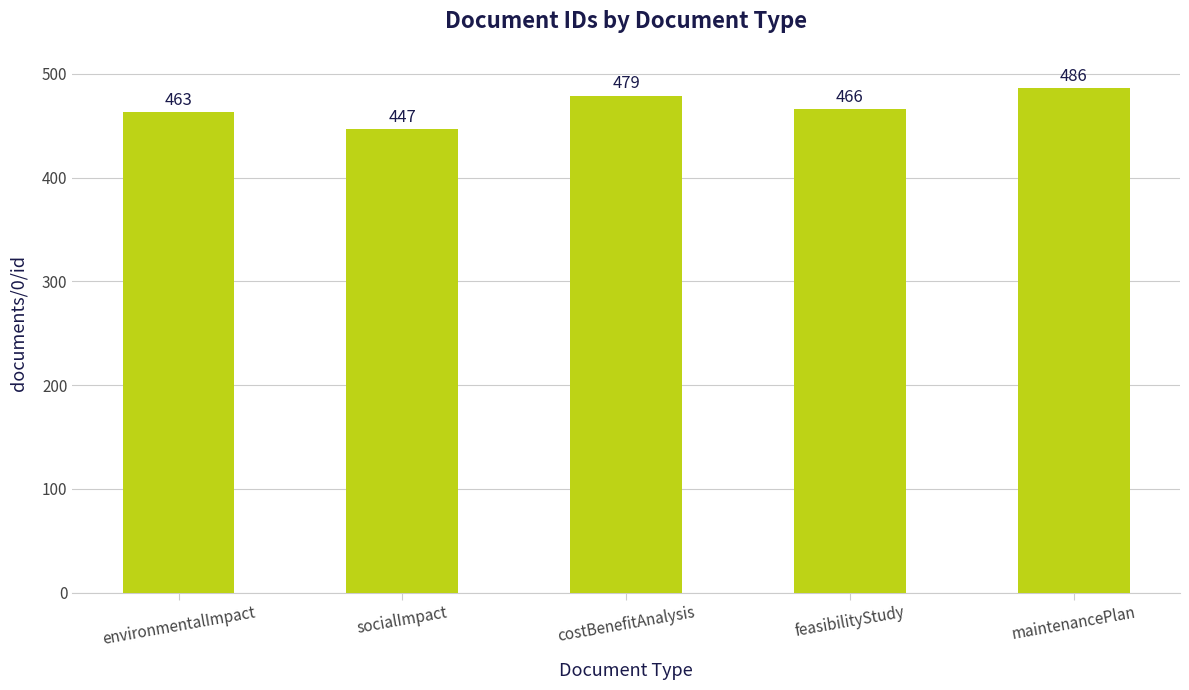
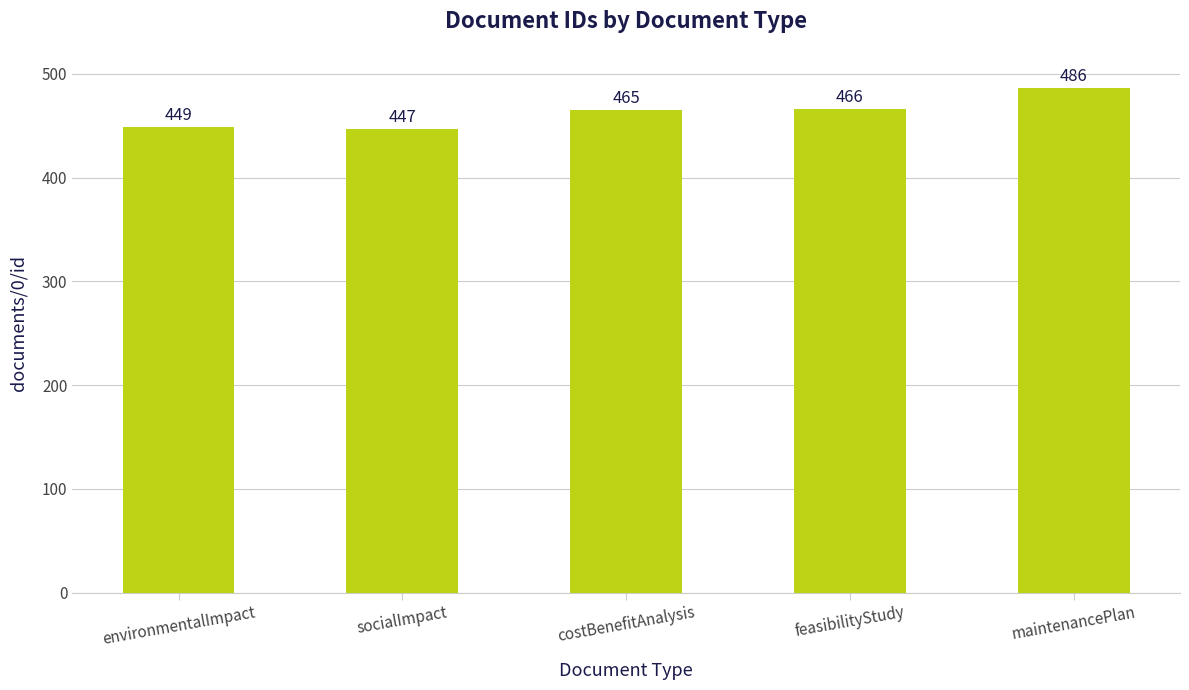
environmentalImpact: 463 -> 449
costBenefitAnalysis: 479 -> 465
